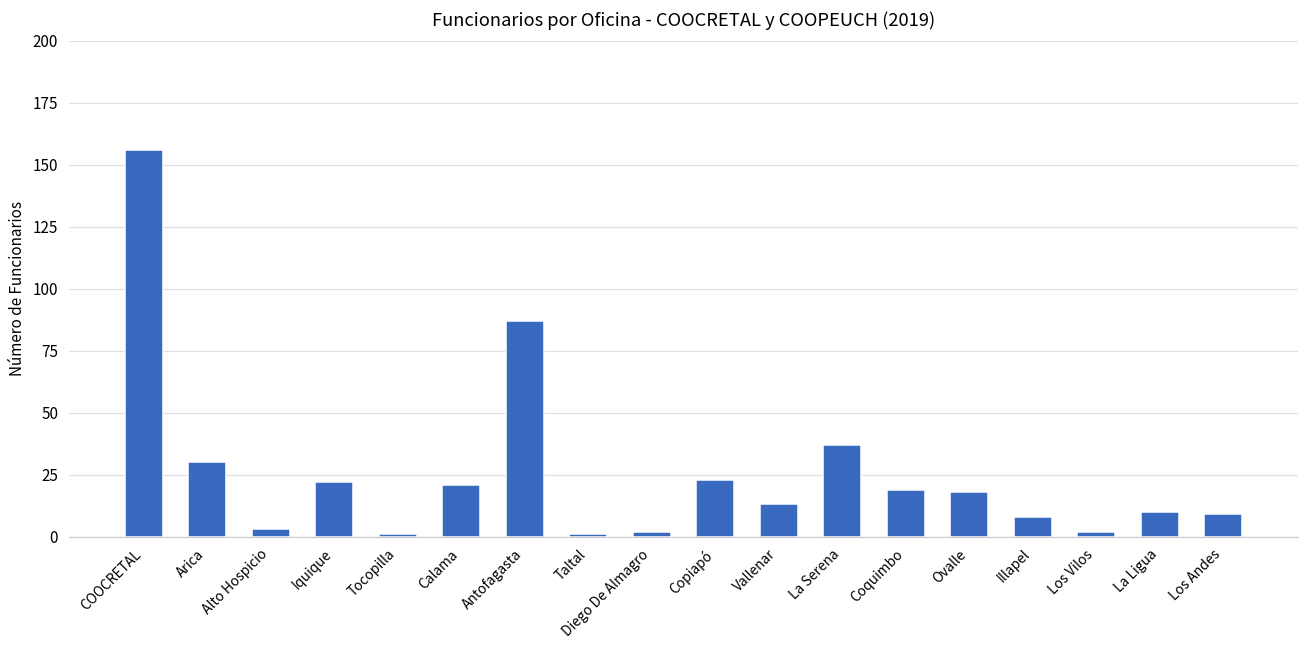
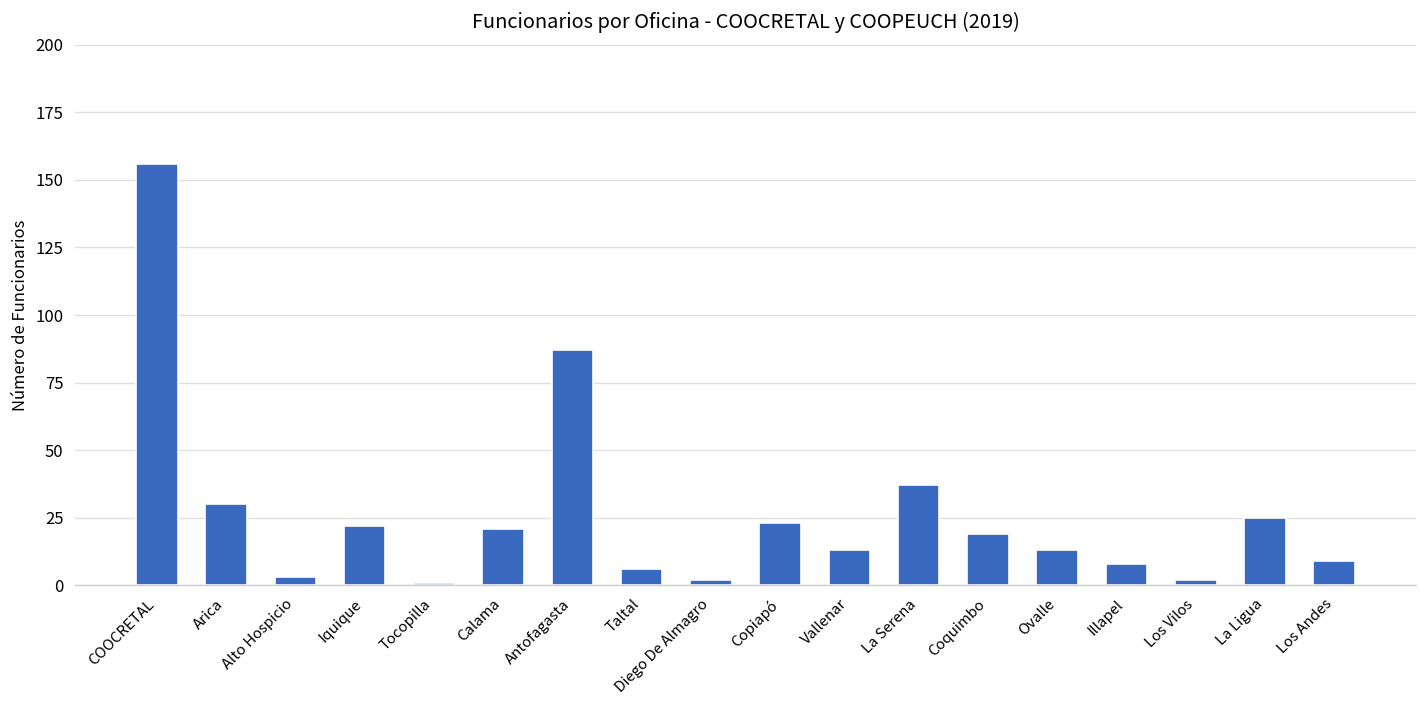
Taltal: 1 -> 6
Ovalle: 18 -> 13
La Ligua: 10 -> 25
